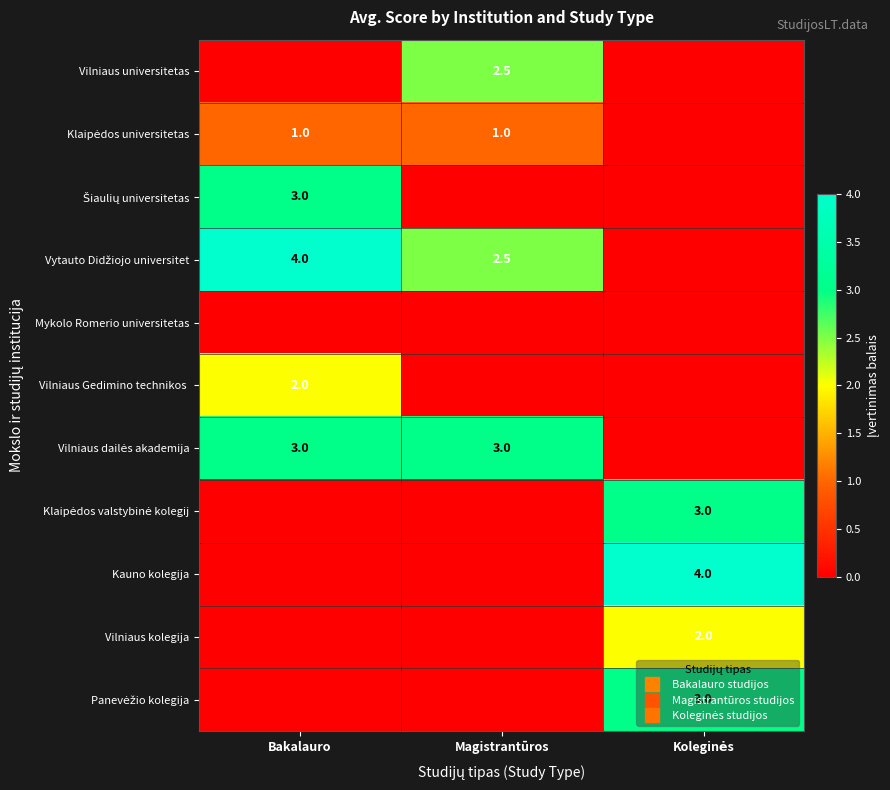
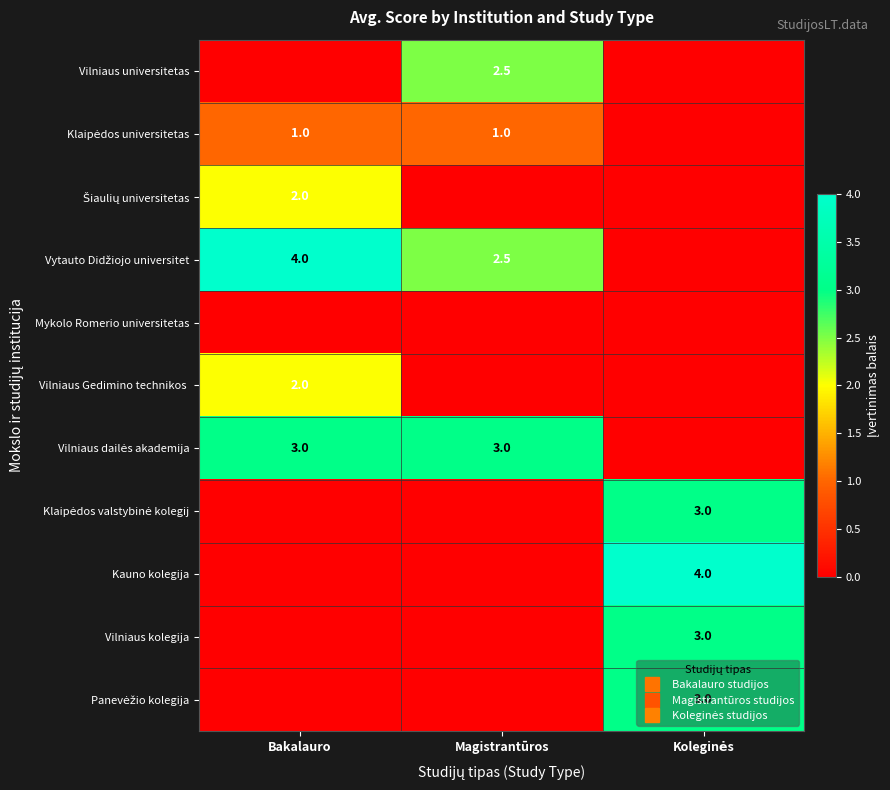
Šiaulių universitetas, Bakalauro: 3.0 -> 2.0
Vilniaus kolegija, Koleginės: 2.0 -> 3.0
